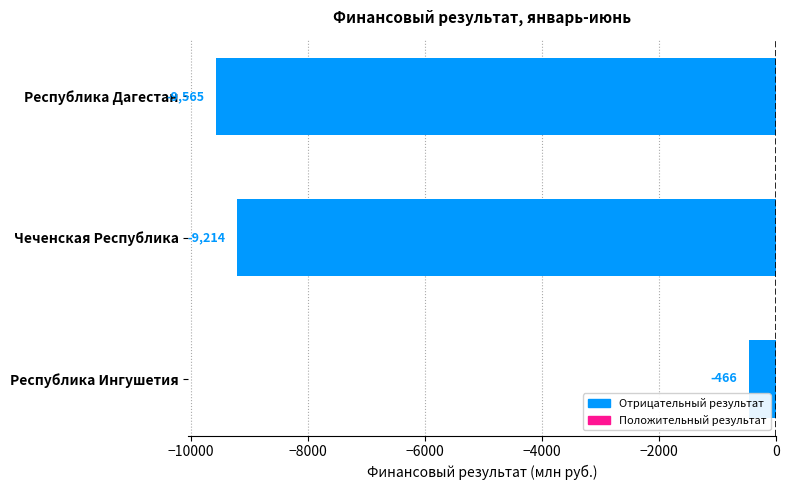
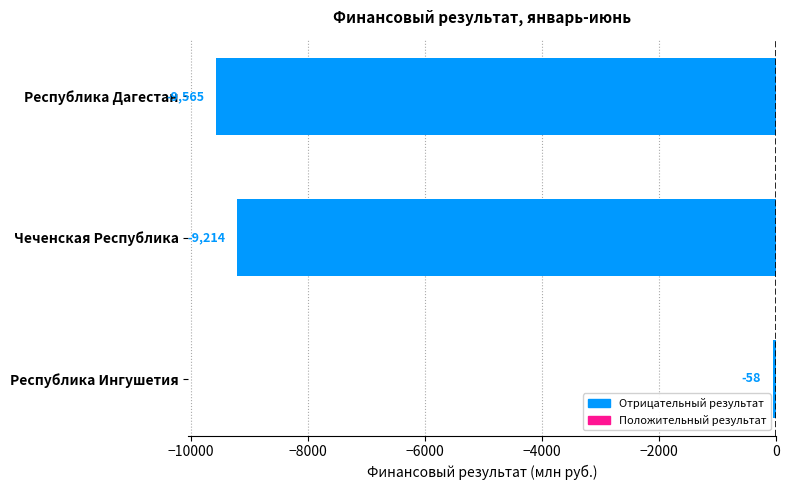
Республика Ингушетия: -466 -> -58
